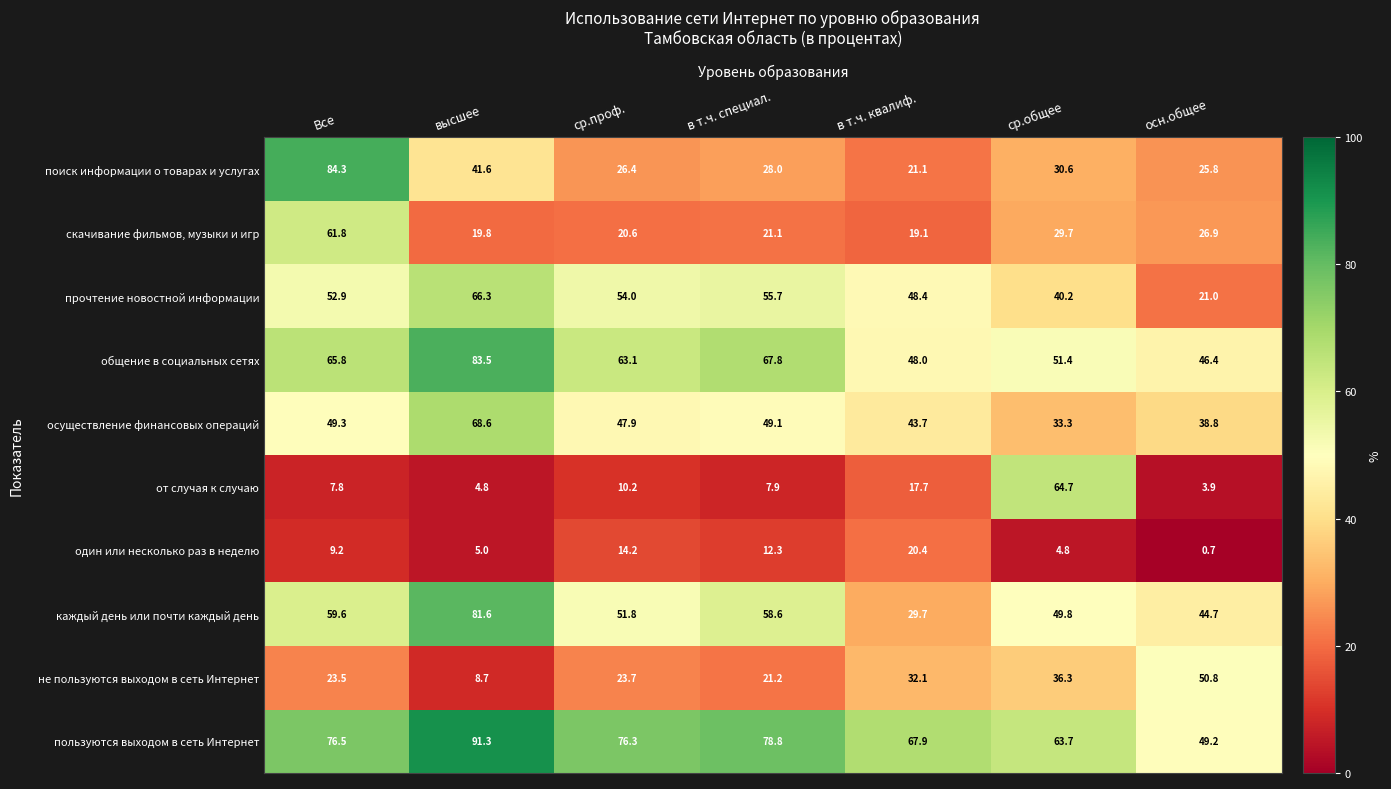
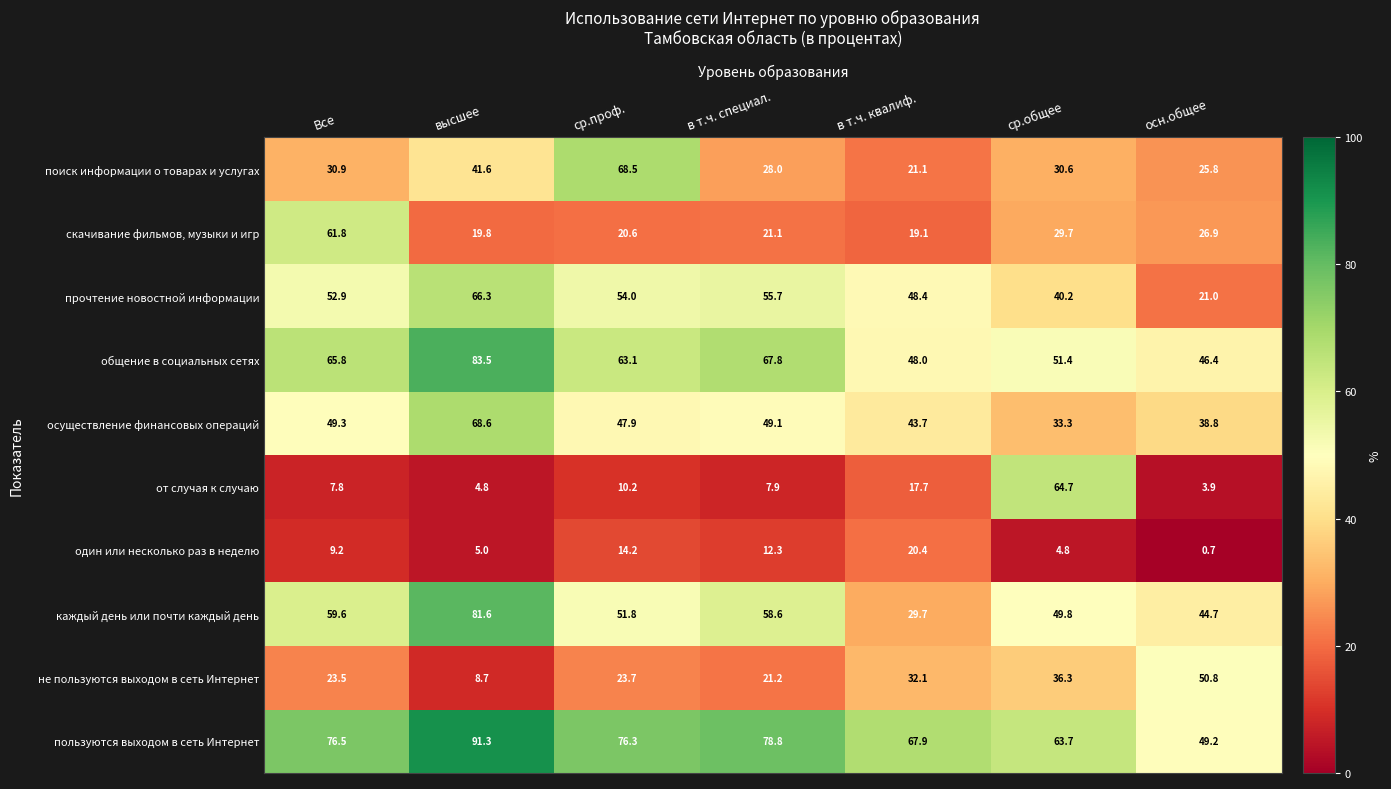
поиск информации о товарах и услугах, Все: 84.3 -> 30.9
поиск информации о товарах и услугах, ср.проф.: 26.4 -> 68.5
